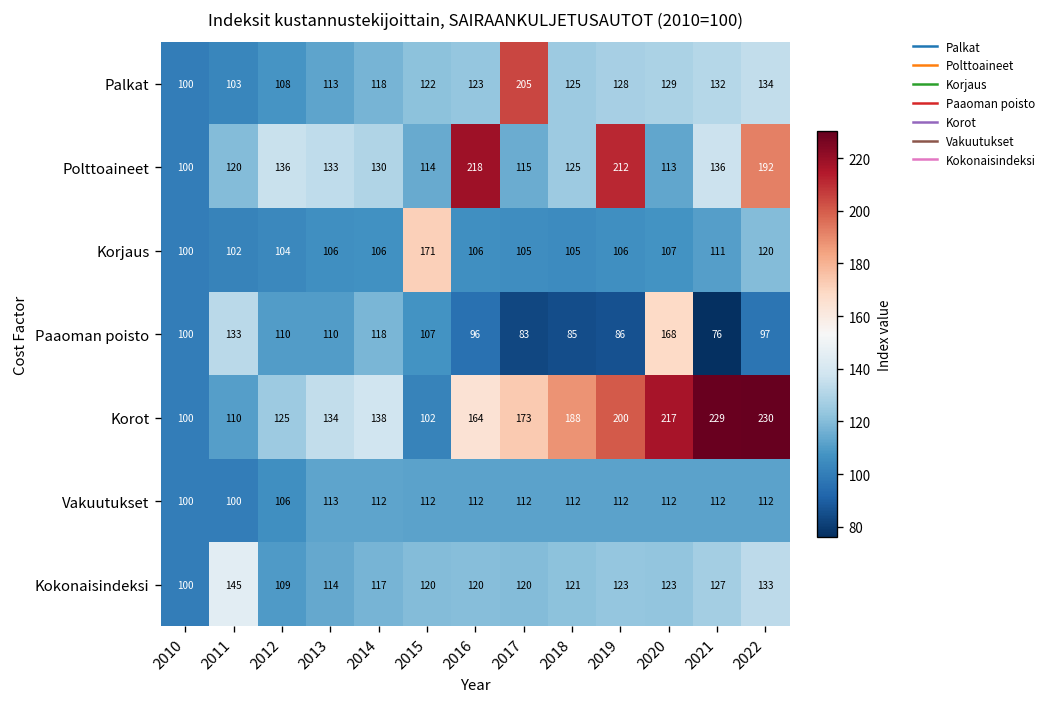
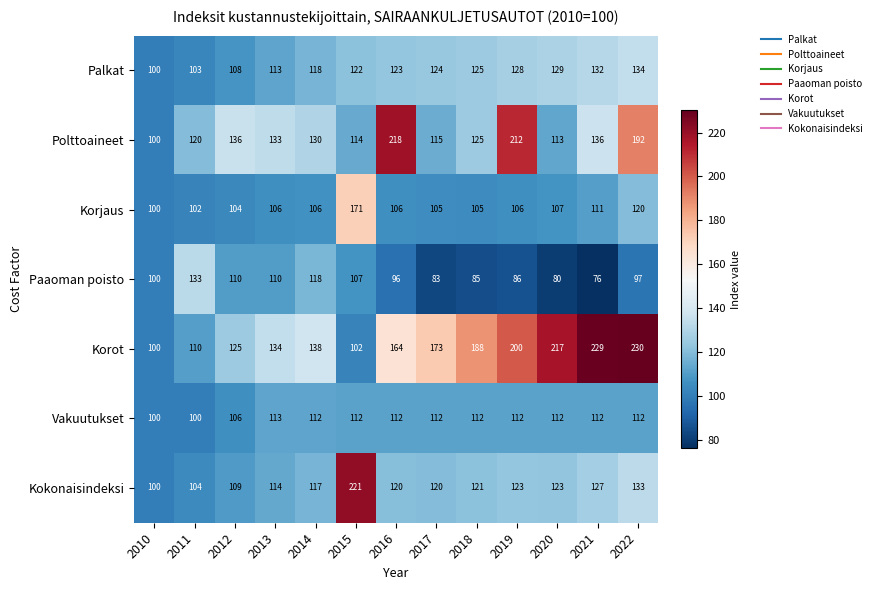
Palkat, 2017: 205 -> 124
Paaoman poisto, 2020: 168 -> 80
Kokonaisindeksi, 2011: 145 -> 104
Kokonaisindeksi, 2015: 120 -> 221
